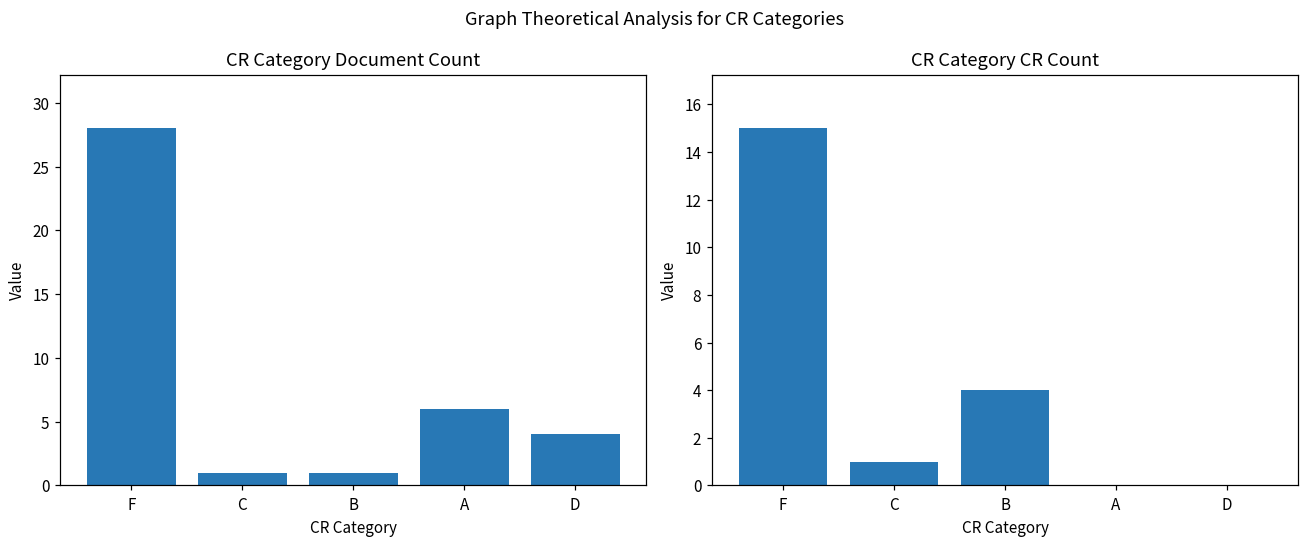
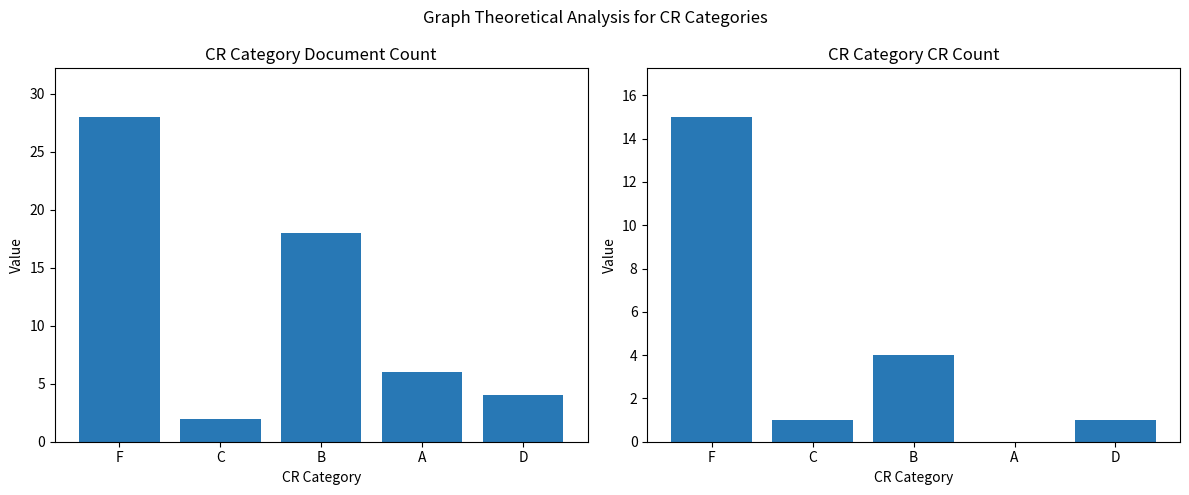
CR Category Document Count, C: 1 -> 2
CR Category Document Count, B: 1 -> 18
CR Category CR Count, D: 0 -> 1
